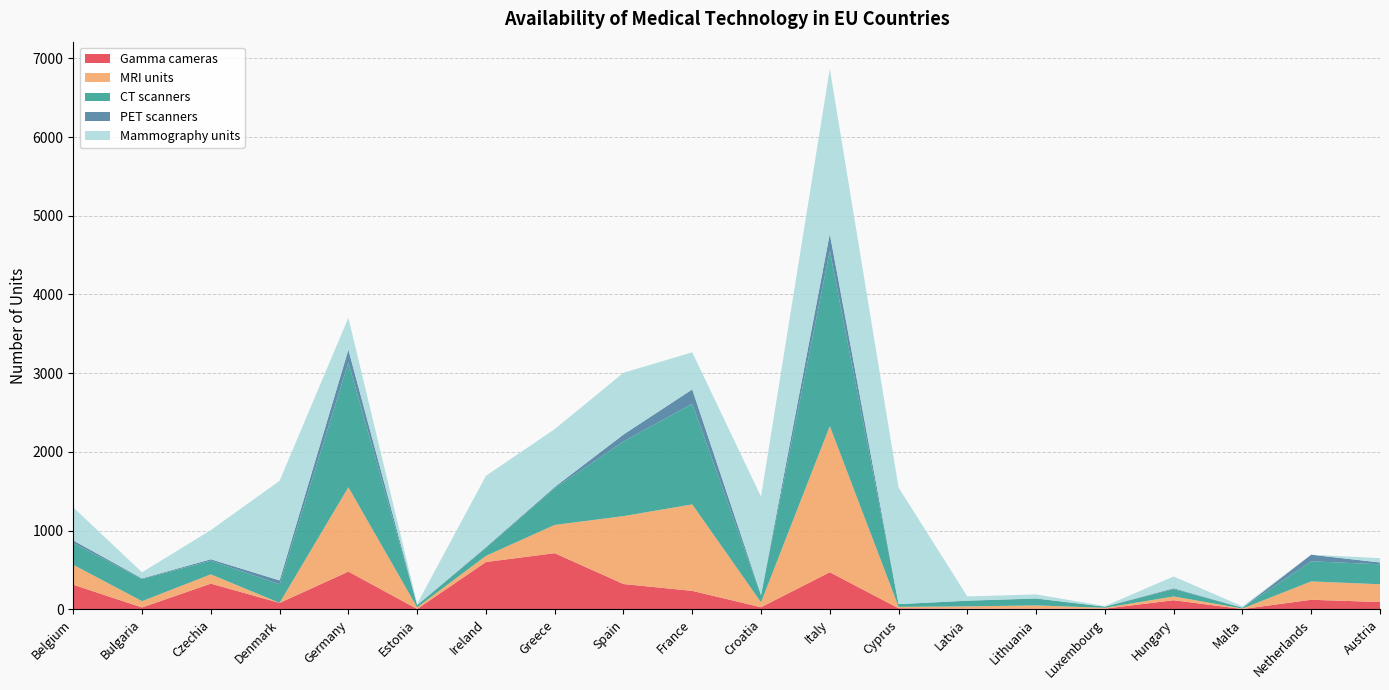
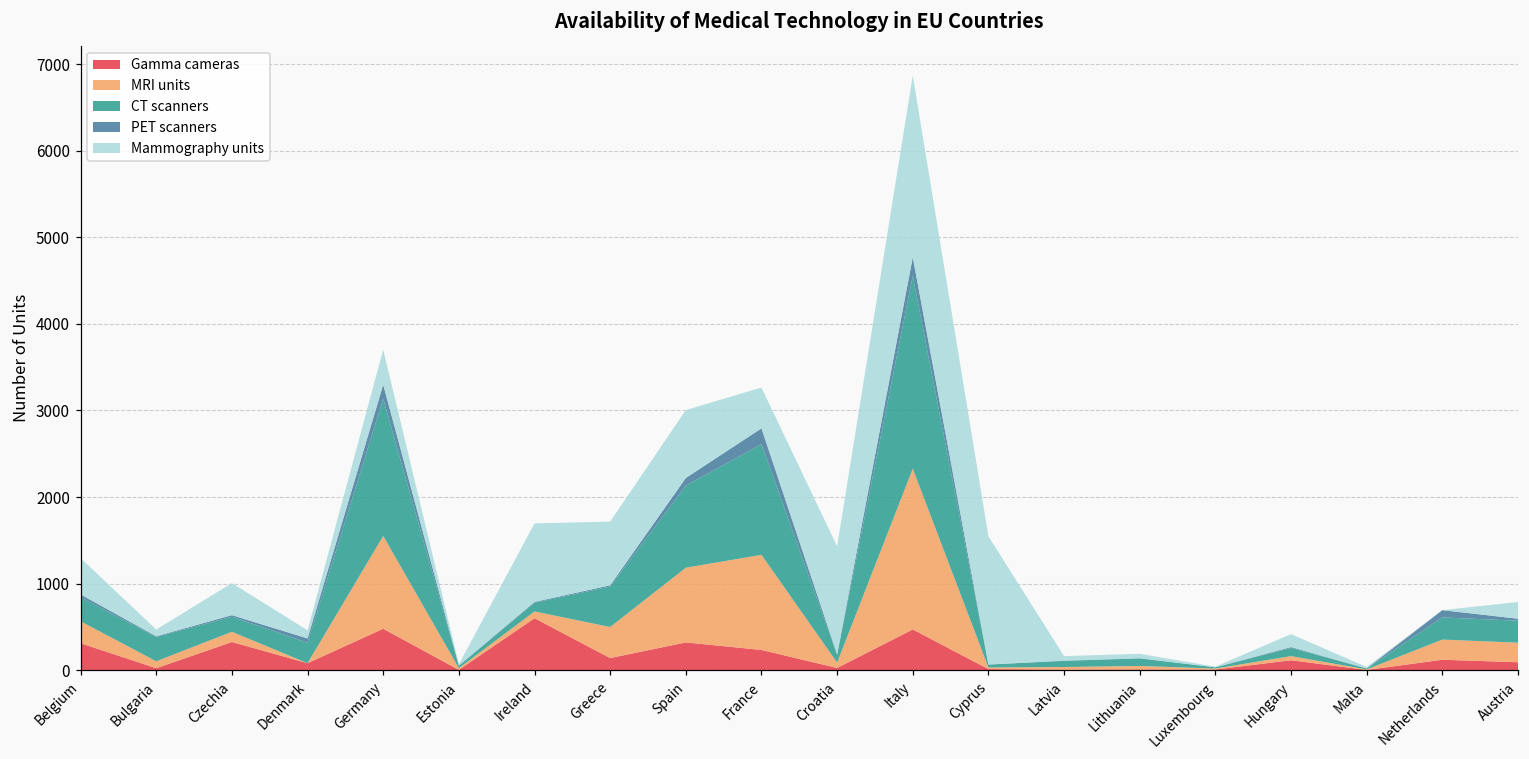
Mammography units, Denmark: 1300 -> 100
Gamma cameras, Greece: 700 -> 100
Mammography units, Austria: 100 -> 200
